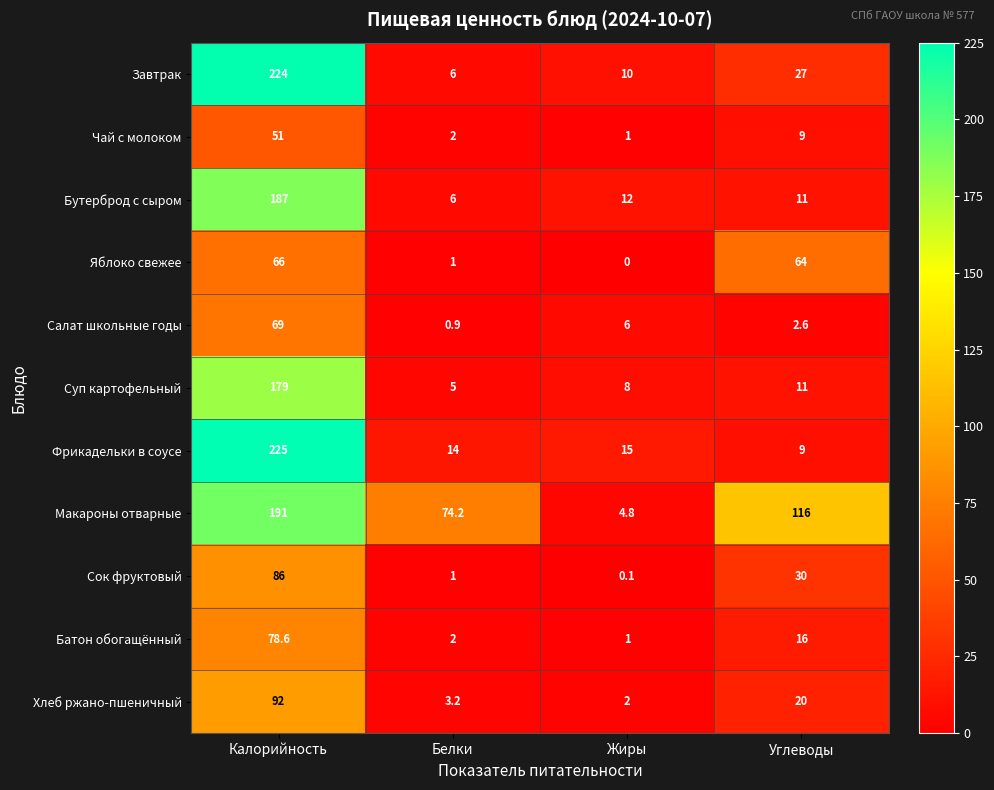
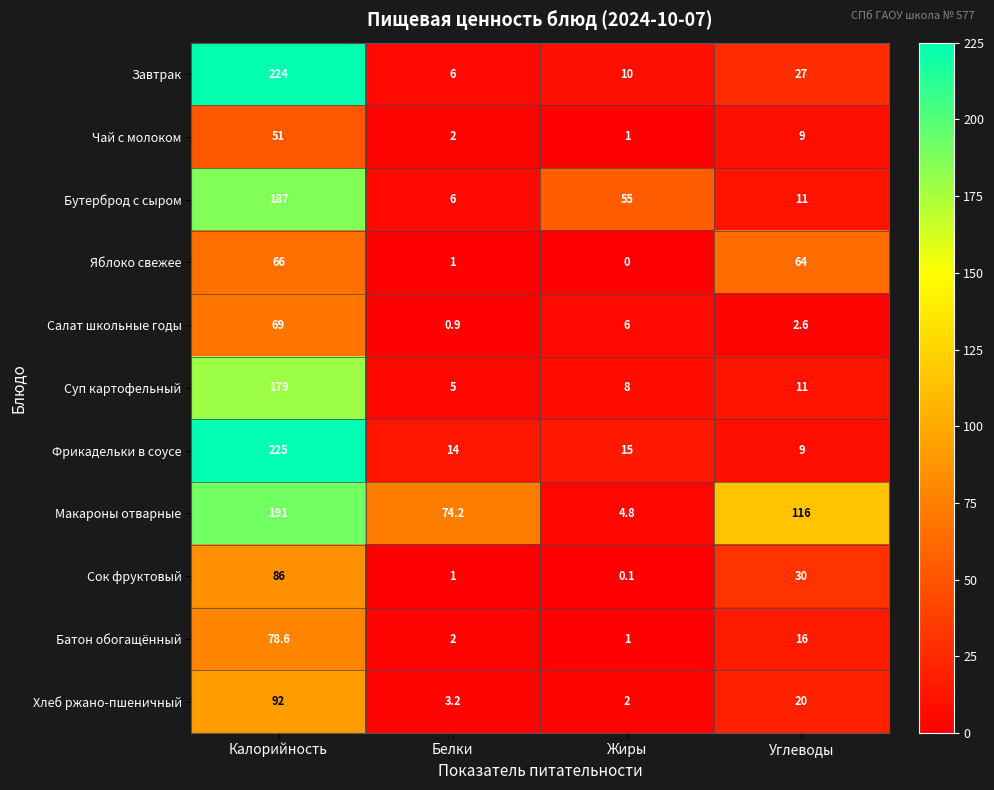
Бутерброд с сыром, Жиры: 12 -> 55
